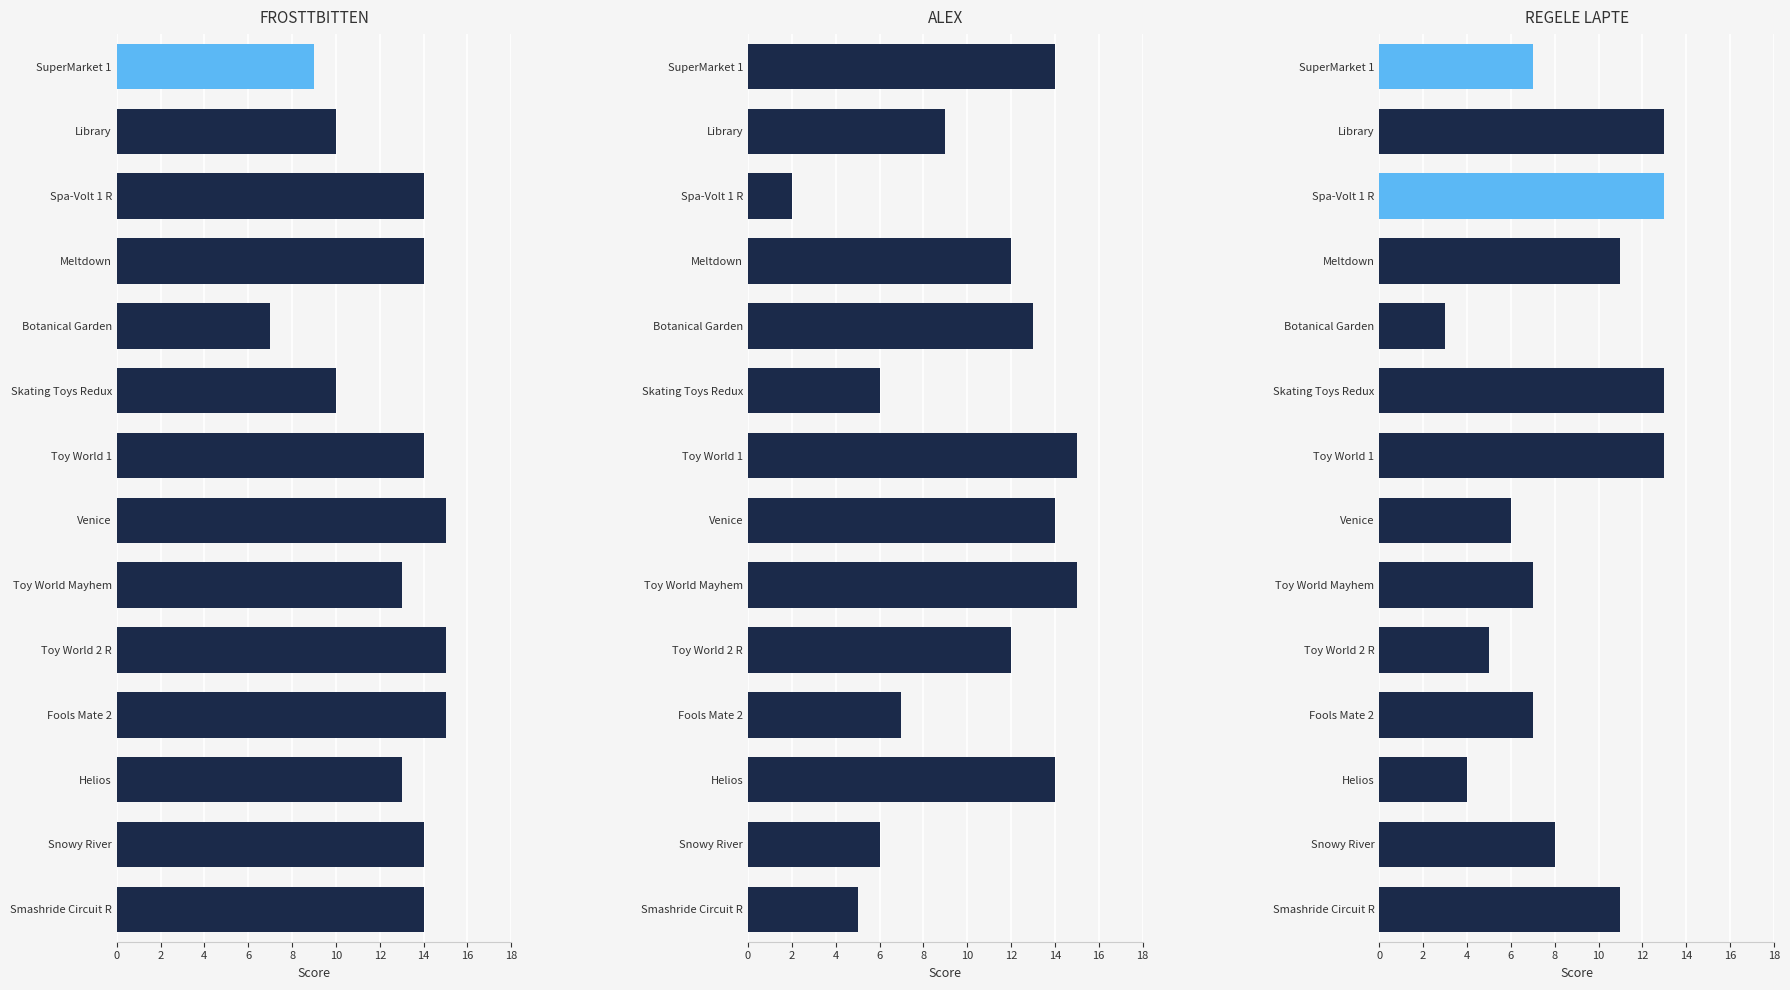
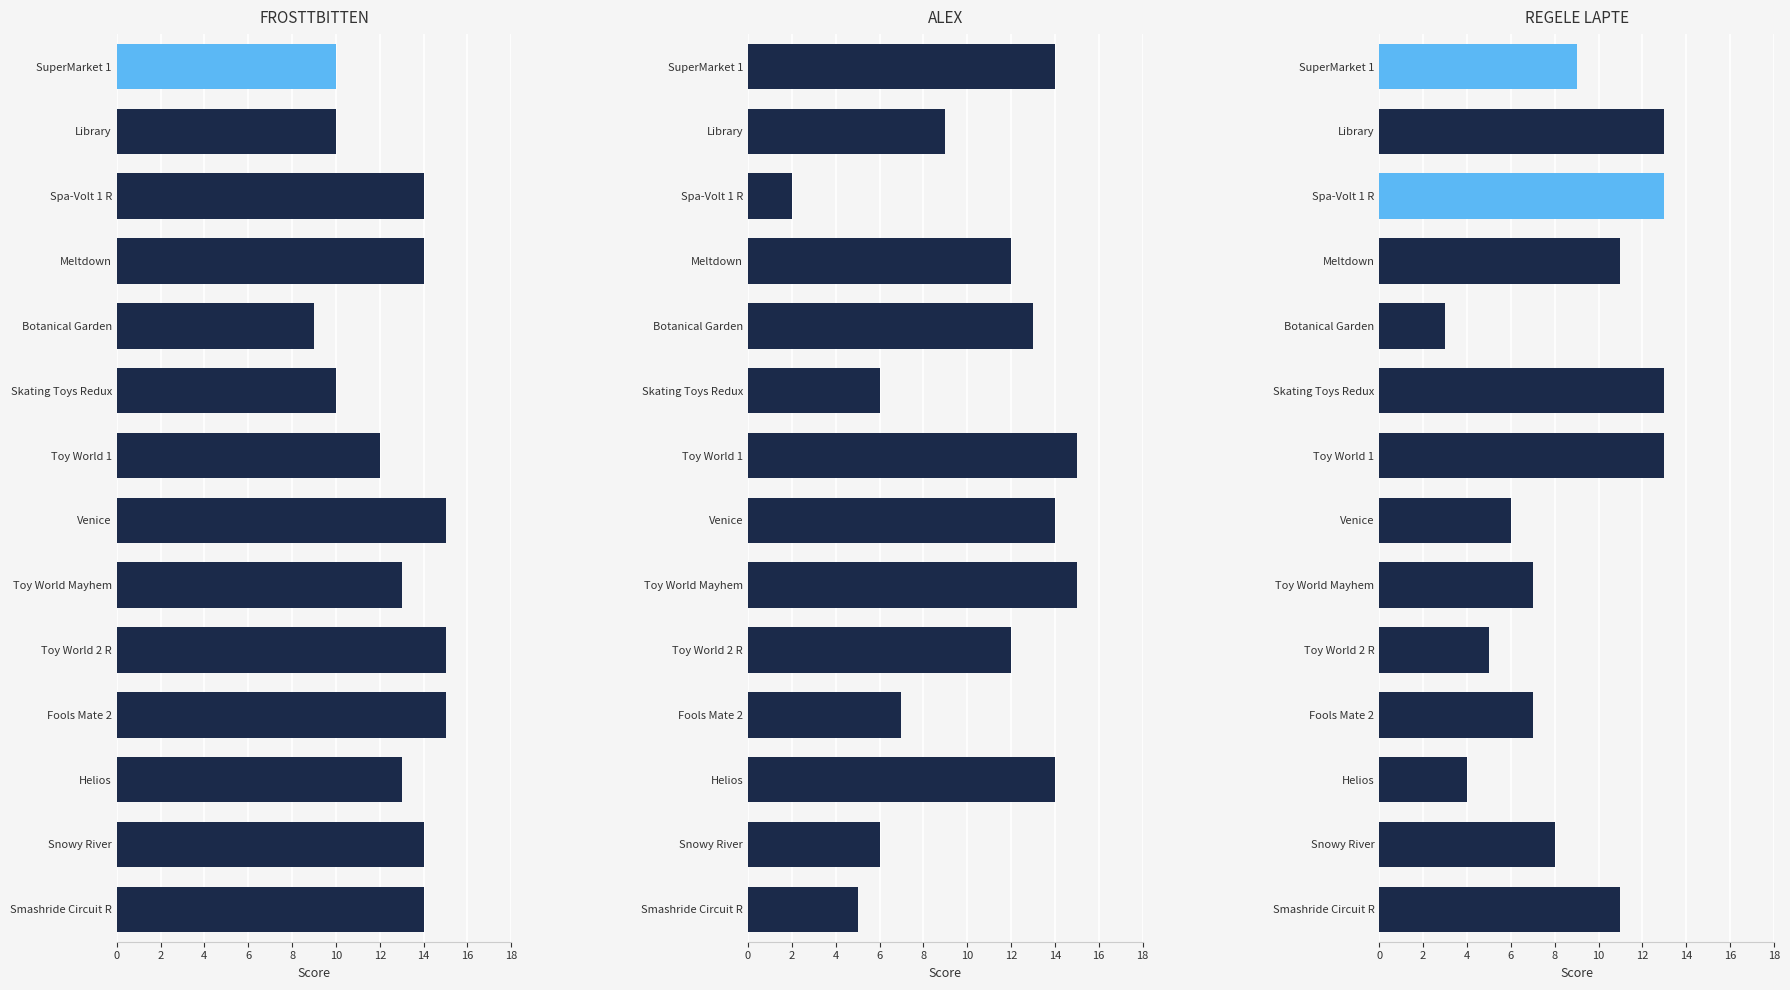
FROSTTBITTEN, SuperMarket 1: 9 -> 10
FROSTTBITTEN, Botanical Garden: 7 -> 9
FROSTTBITTEN, Toy World 1: 14 -> 12
REGELE LAPTE, SuperMarket 1: 7 -> 9
